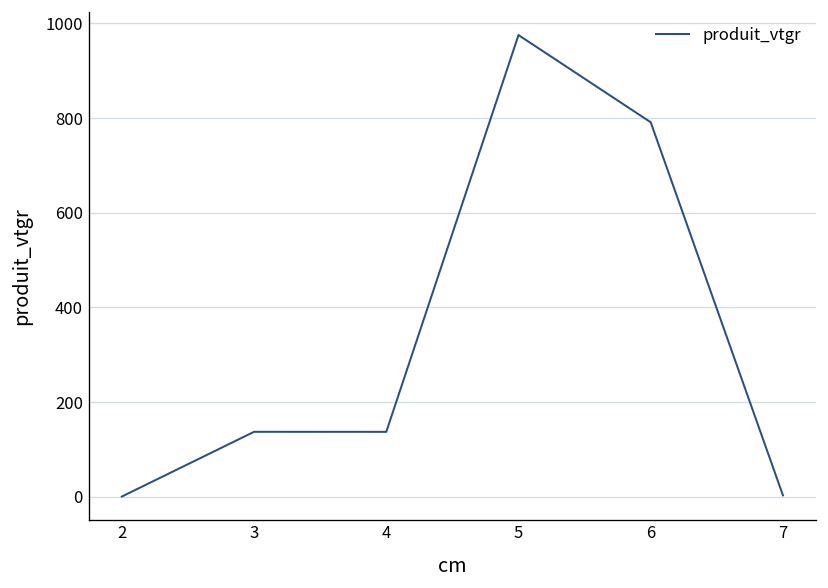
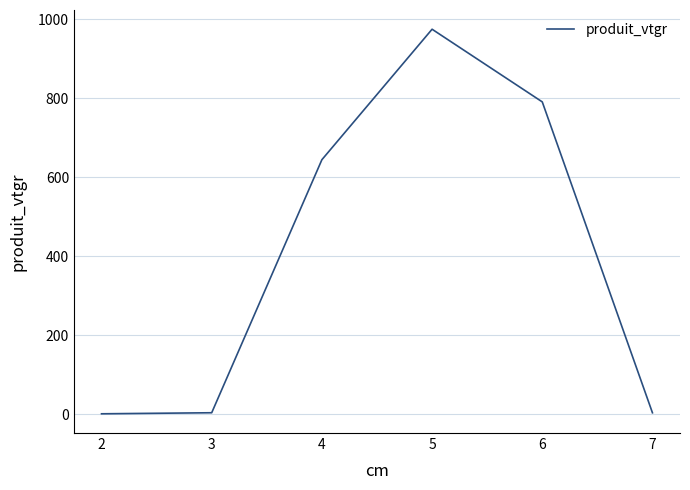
3: 140 -> 0
4: 140 -> 640
